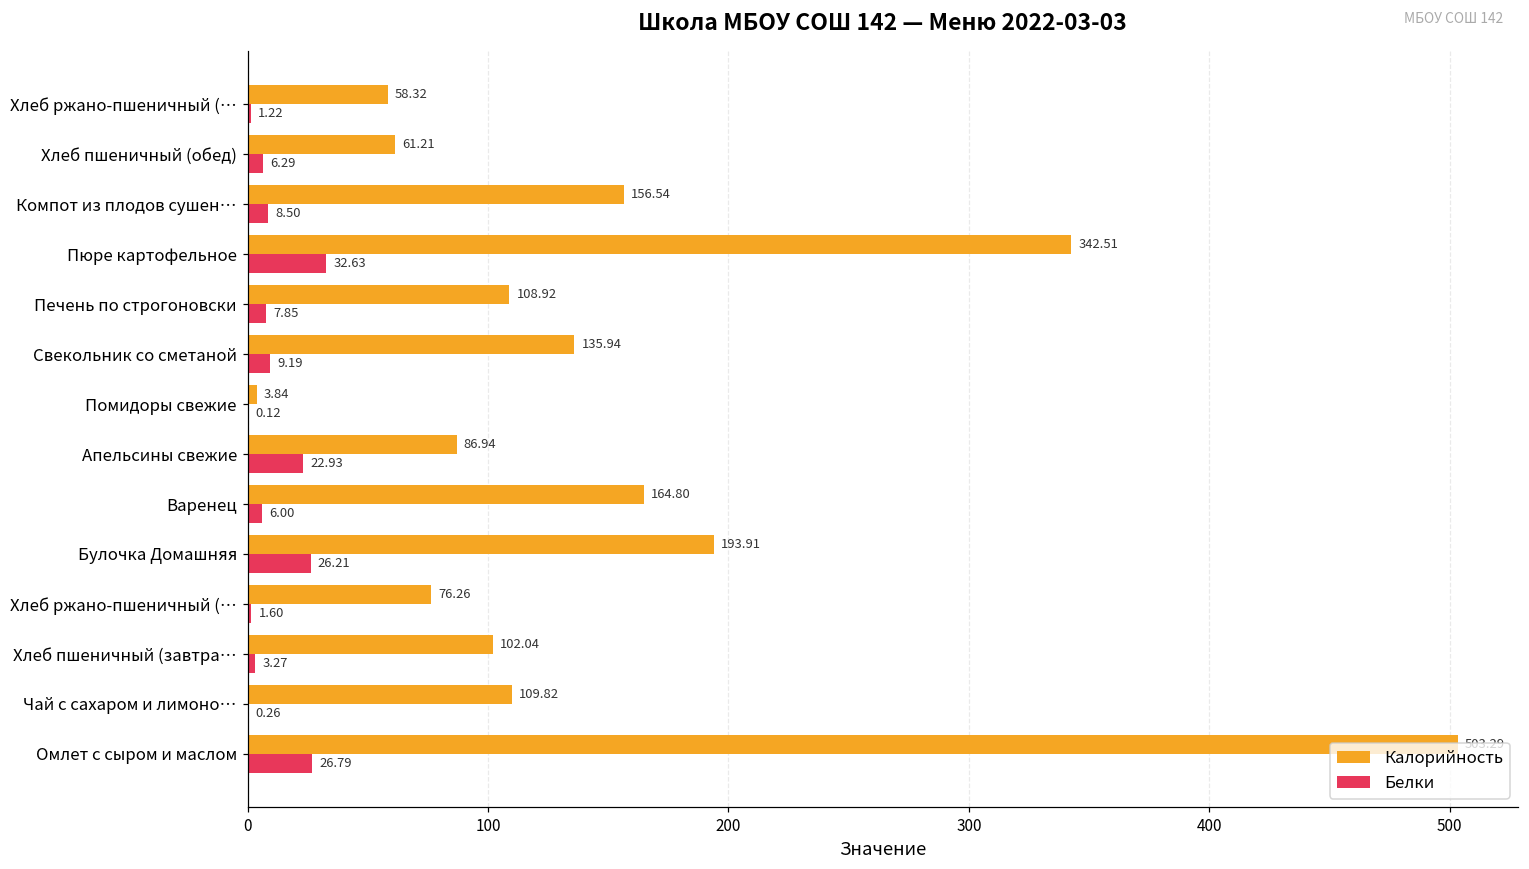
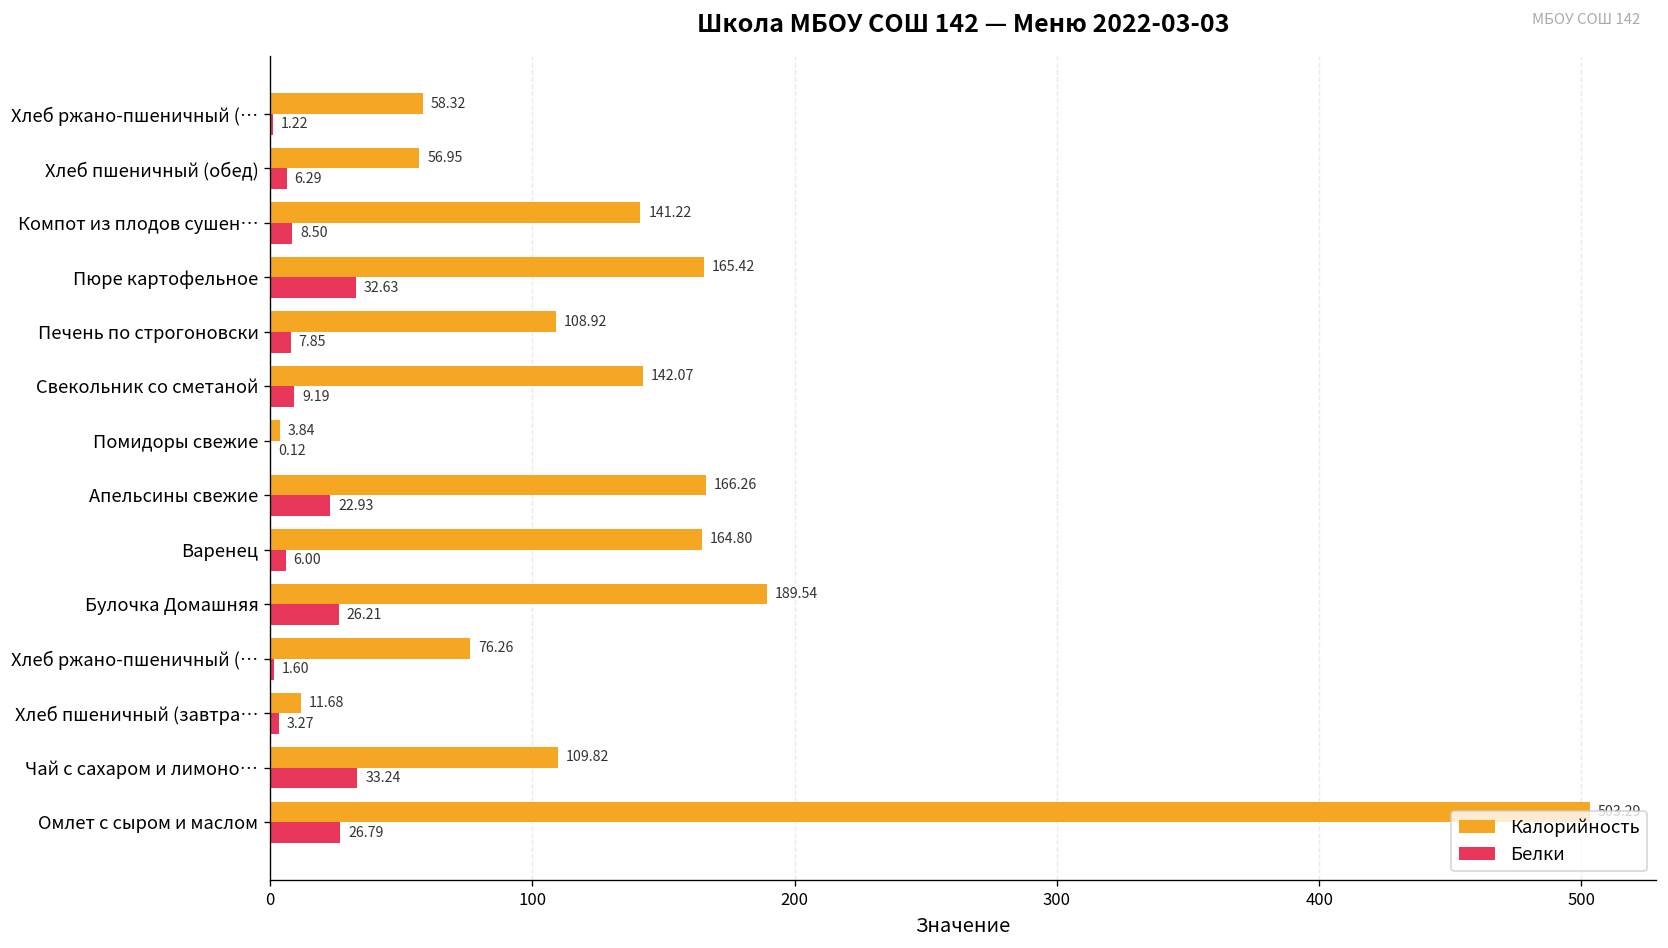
Калорийность, Хлеб пшеничный (обед): 61.21 -> 56.95
Калорийность, Компот из плодов сушен…: 156.54 -> 141.22
Калорийность, Пюре картофельное: 342.51 -> 165.42
Калорийность, Свекольник со сметаной: 135.94 -> 142.07
Калорийность, Апельсины свежие: 86.94 -> 166.26
Калорийность, Булочка Домашняя: 193.91 -> 189.54
Калорийность, Хлеб пшеничный (завтра…: 102.04 -> 11.68
Белки, Чай с сахаром и лимоно…: 0.26 -> 33.24
